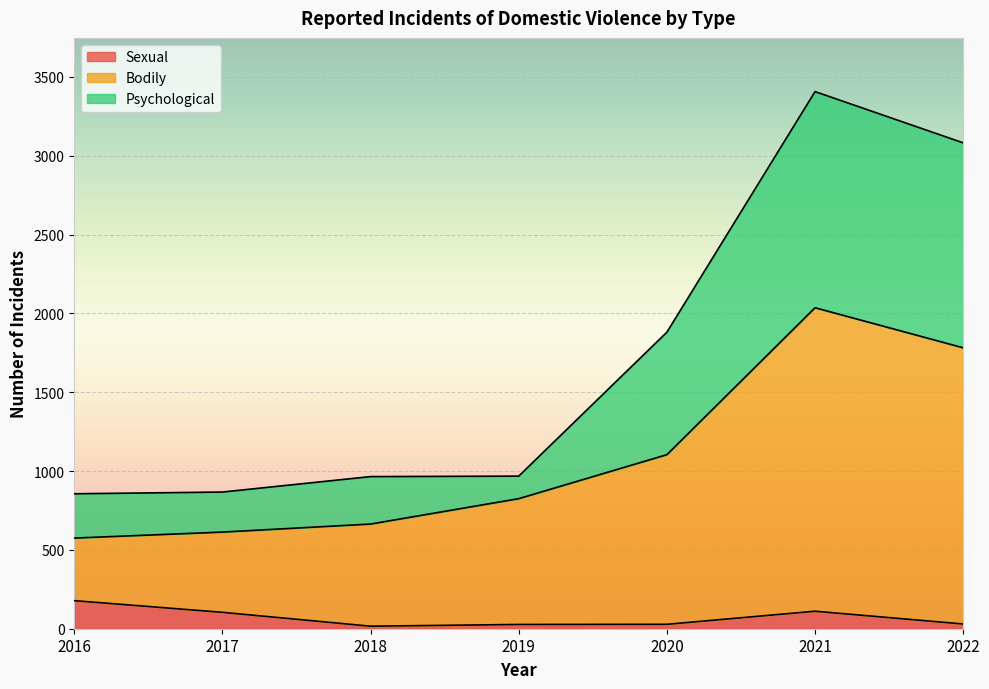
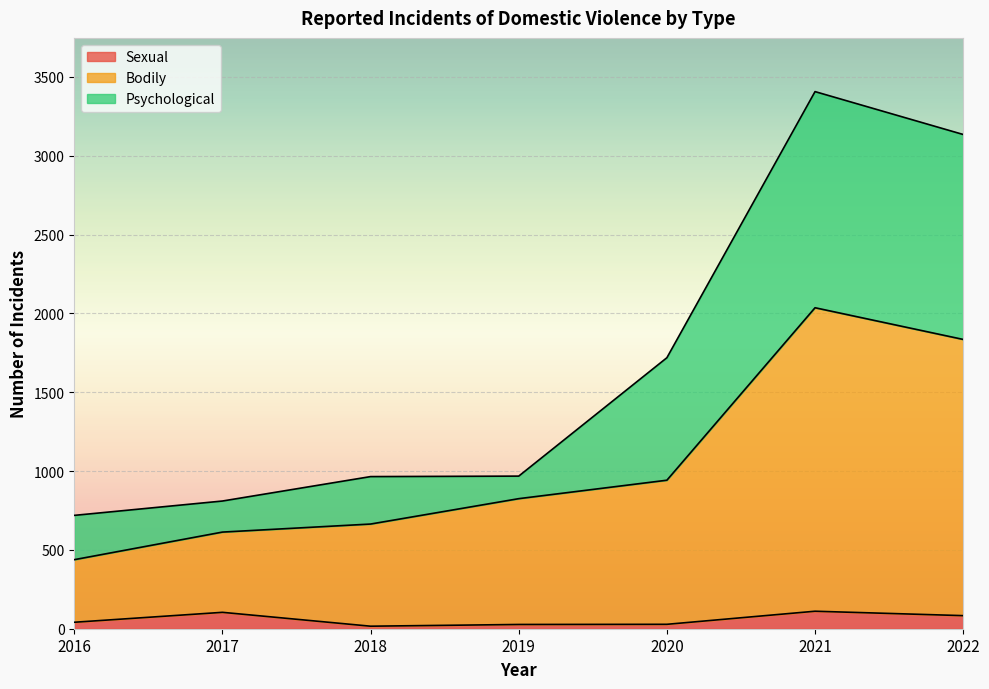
Sexual, 2016: 180 -> 40
Psychological, 2017: 250 -> 200
Bodily, 2020: 1080 -> 910
Sexual, 2022: 30 -> 80
